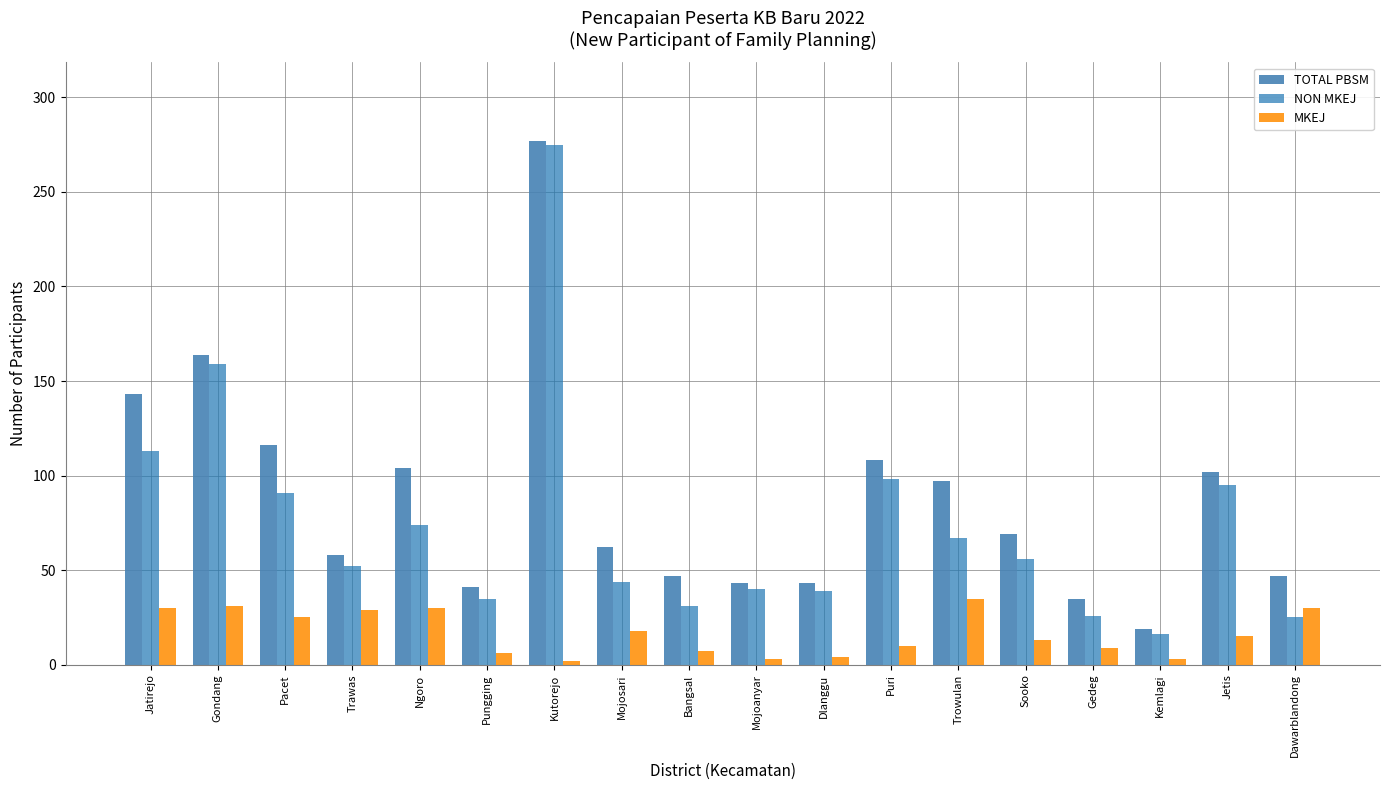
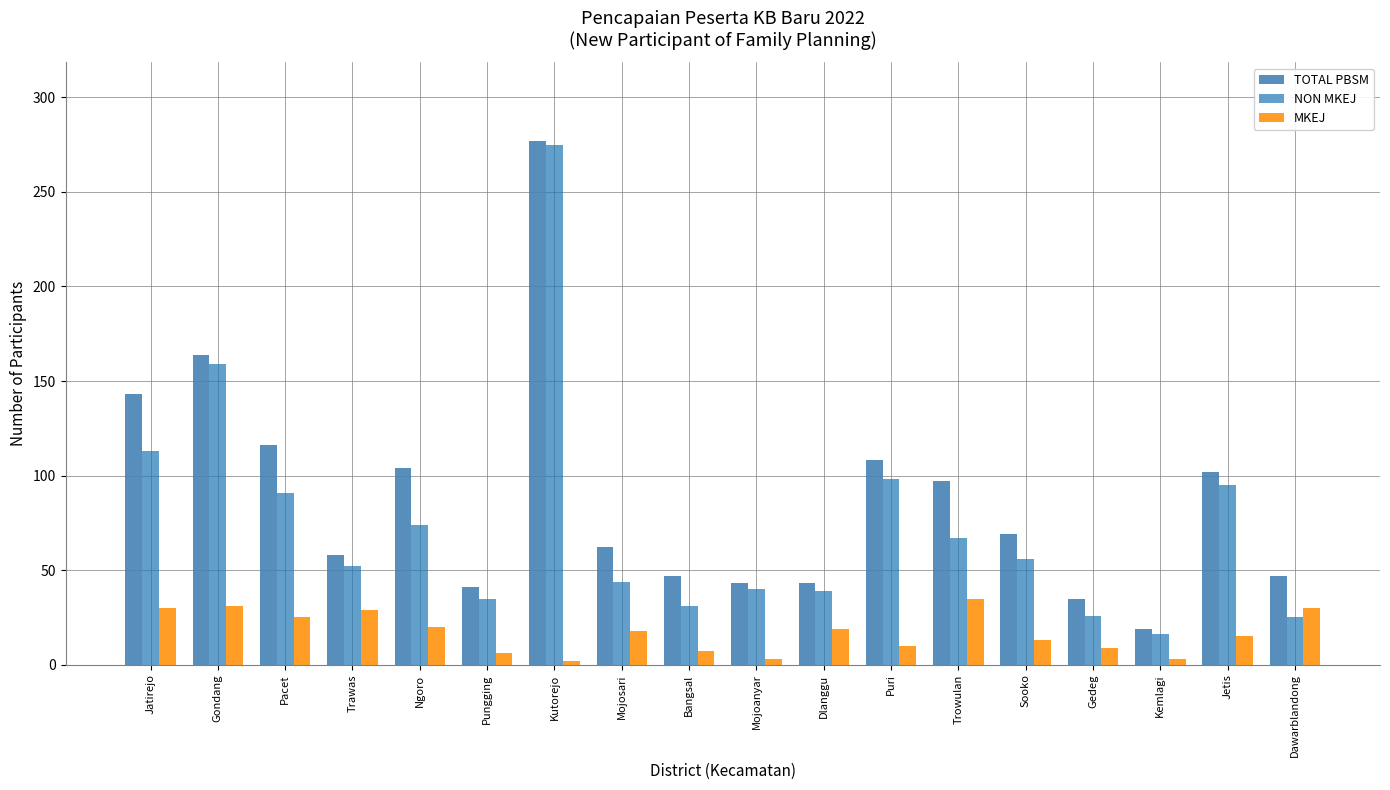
MKEJ, Ngoro: 30 -> 20
MKEJ, Dlanggu: 4 -> 19
